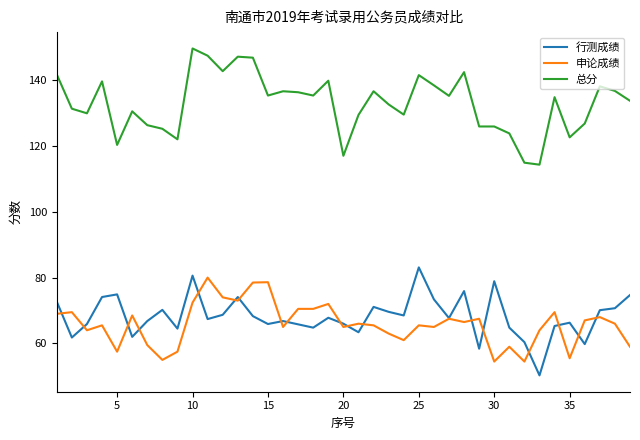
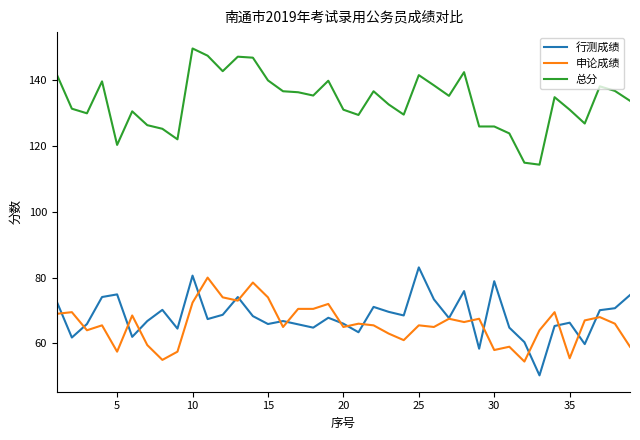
申论成绩, 15: 79 -> 74
总分, 15: 135 -> 140
总分, 20: 117 -> 131
申论成绩, 30: 55 -> 58
总分, 35: 123 -> 131
